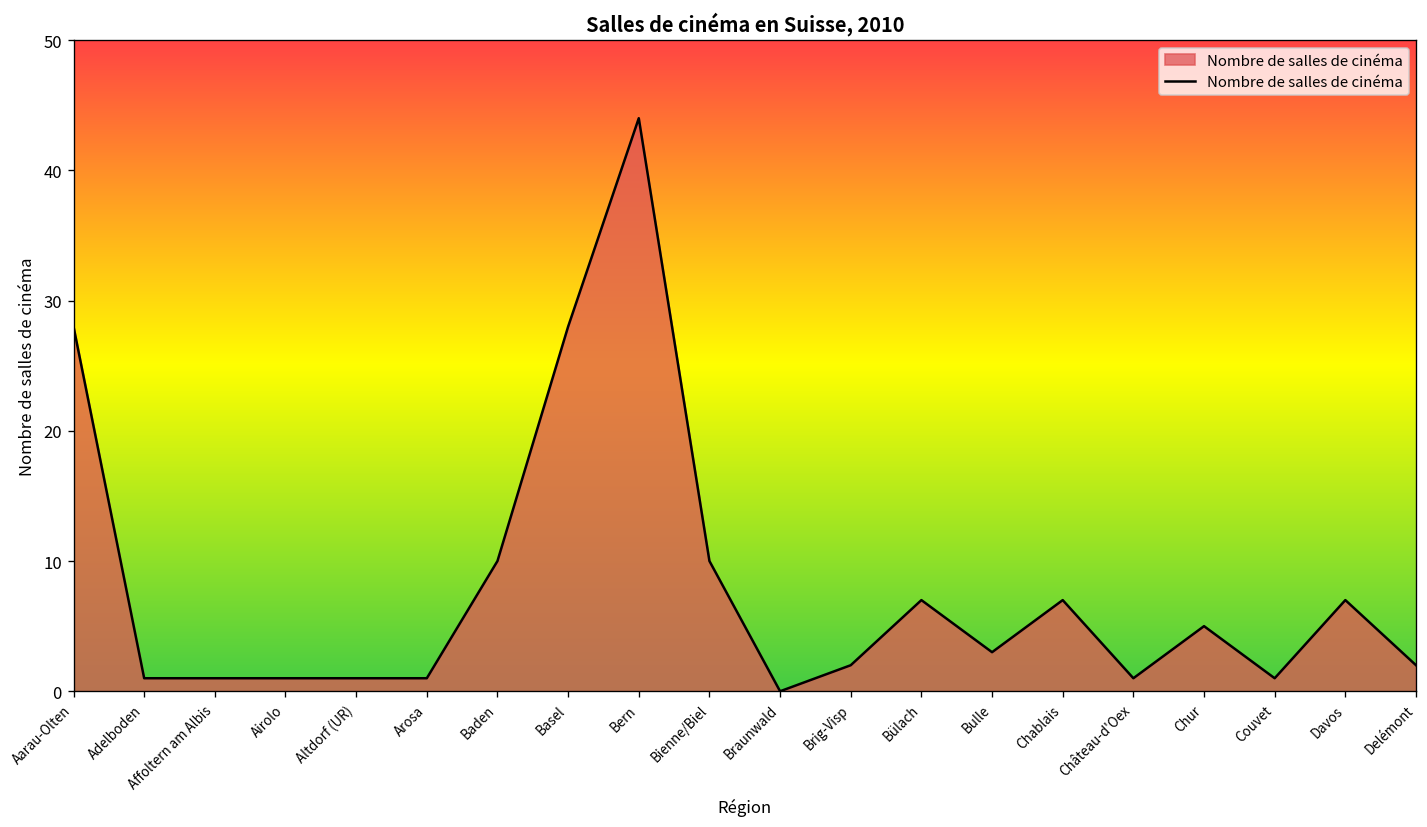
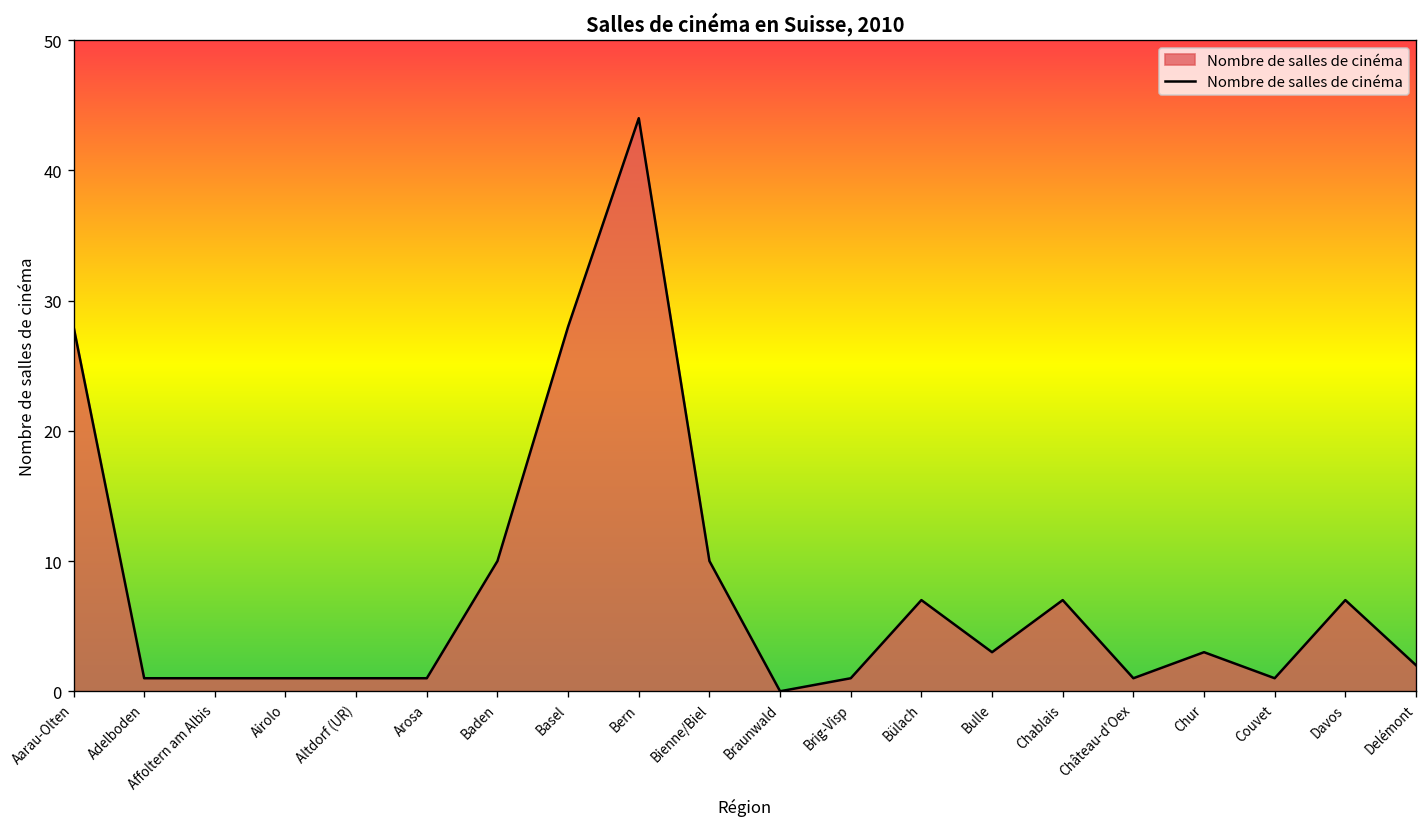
Brig-Visp: 2 -> 1
Chur: 5 -> 3
